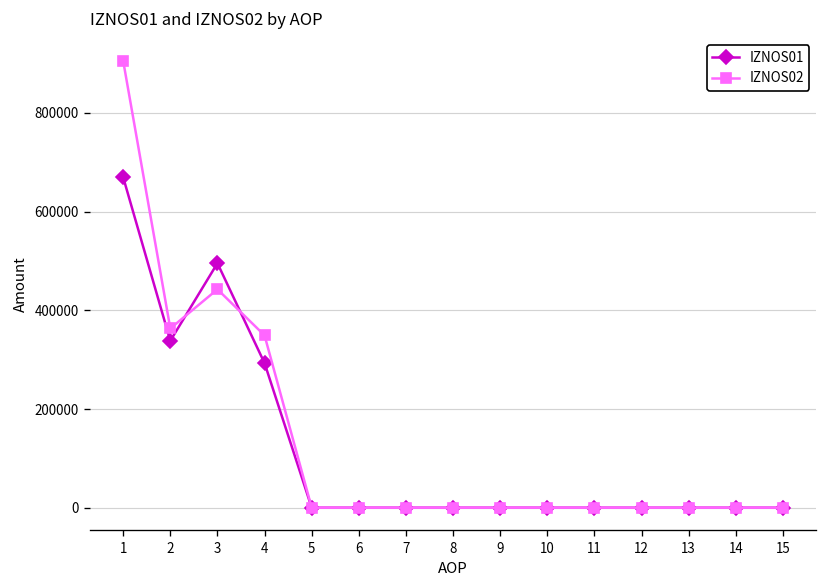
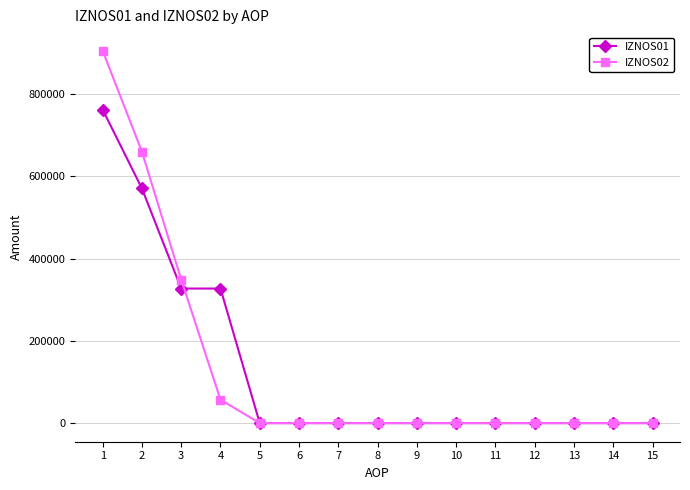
IZNOS01, 1: 670000 -> 760000
IZNOS01, 2: 340000 -> 570000
IZNOS02, 2: 360000 -> 660000
IZNOS01, 3: 500000 -> 330000
IZNOS02, 3: 440000 -> 350000
IZNOS01, 4: 290000 -> 330000
IZNOS02, 4: 350000 -> 60000
